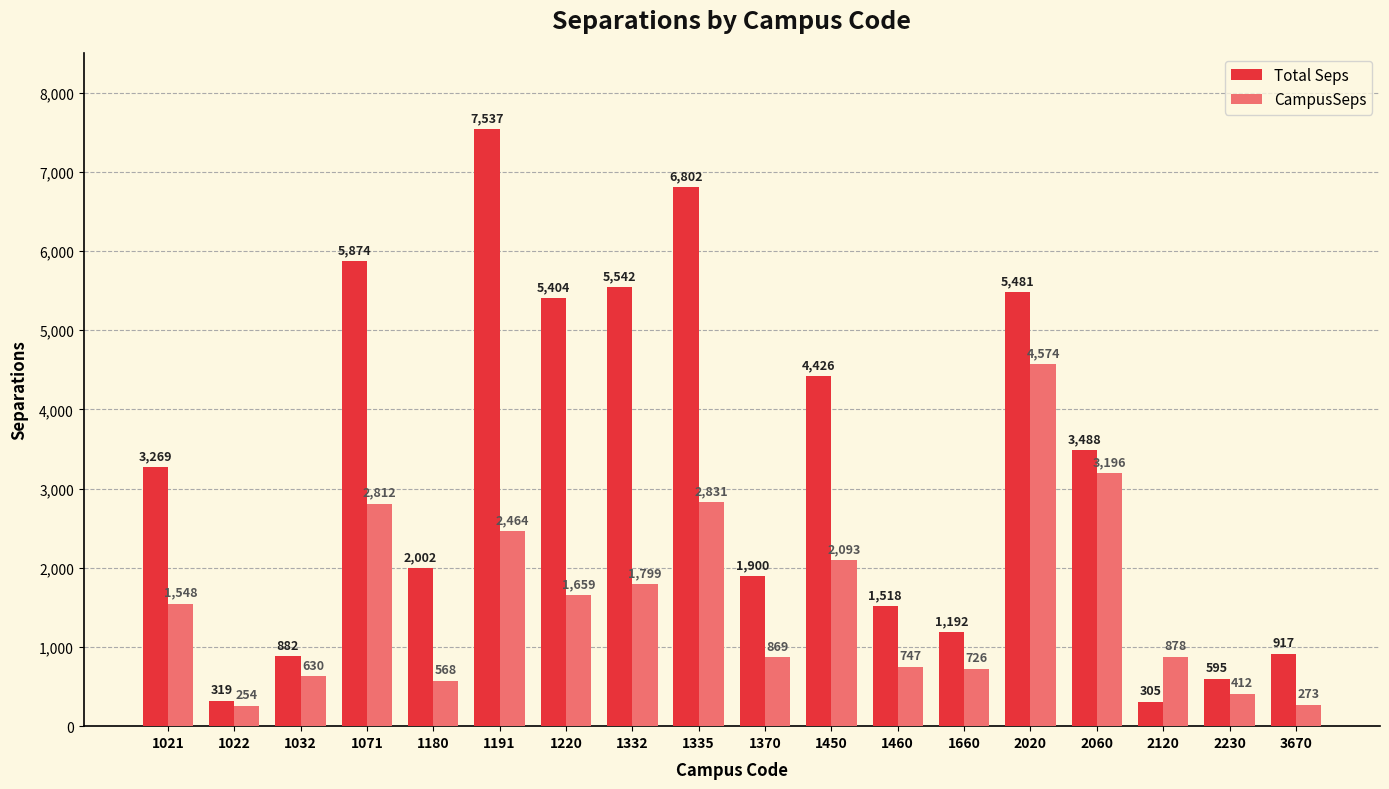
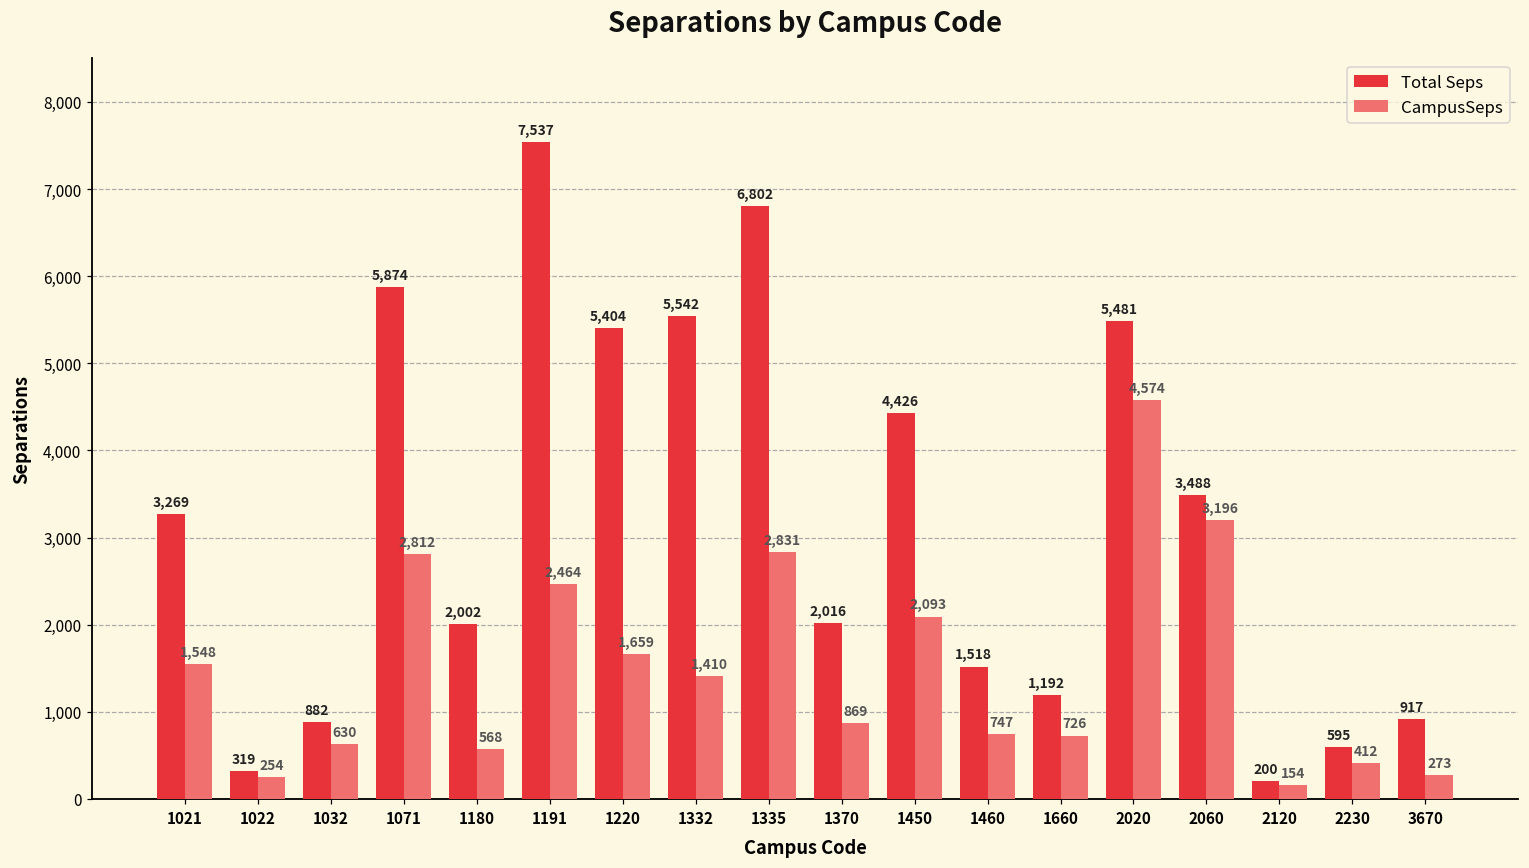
CampusSeps, 1332: 1,799 -> 1,410
Total Seps, 1370: 1,900 -> 2,016
Total Seps, 2120: 305 -> 200
CampusSeps, 2120: 878 -> 154
